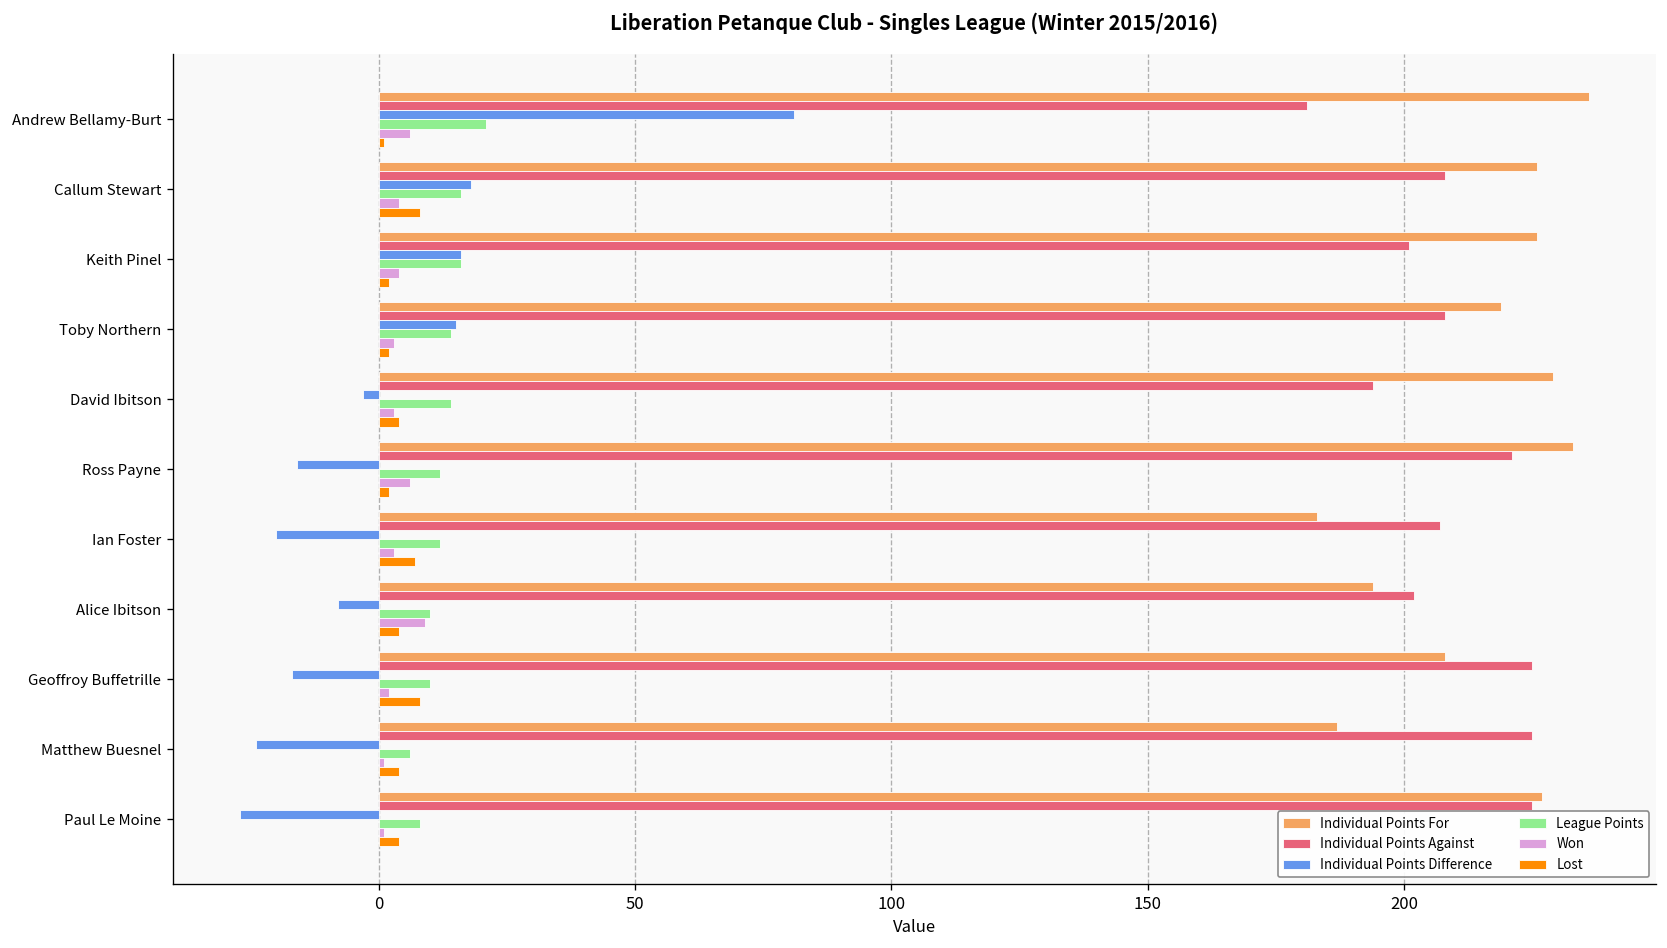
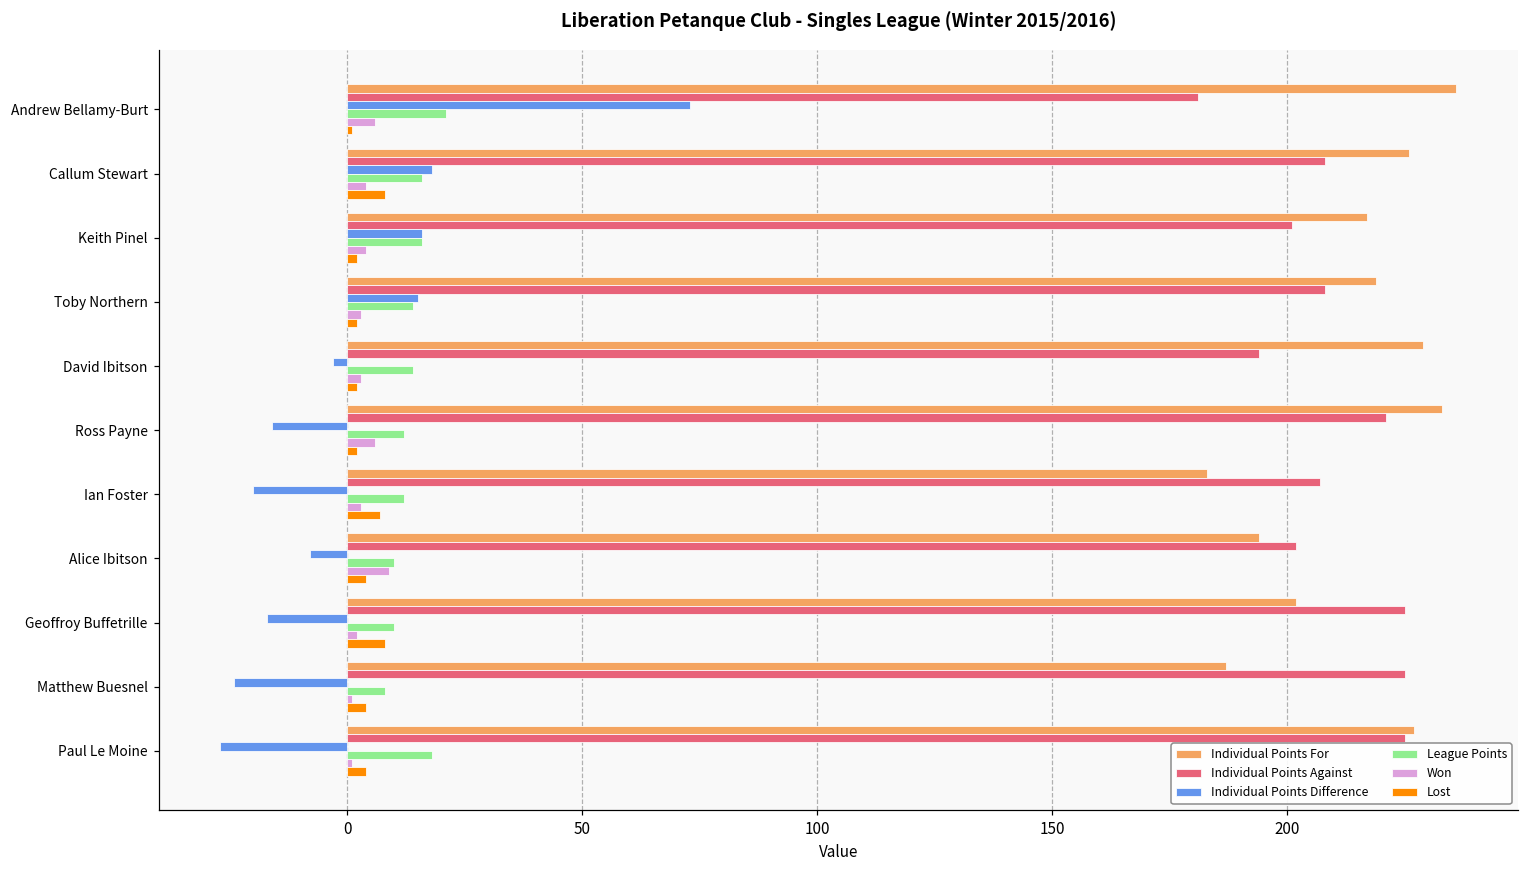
Individual Points Difference, Andrew Bellamy-Burt: 81 -> 73
Individual Points For, Keith Pinel: 226 -> 217
Lost, David Ibitson: 4 -> 2
Individual Points For, Geoffroy Buffetrille: 208 -> 202
League Points, Matthew Buesnel: 6 -> 8
League Points, Paul Le Moine: 8 -> 18
